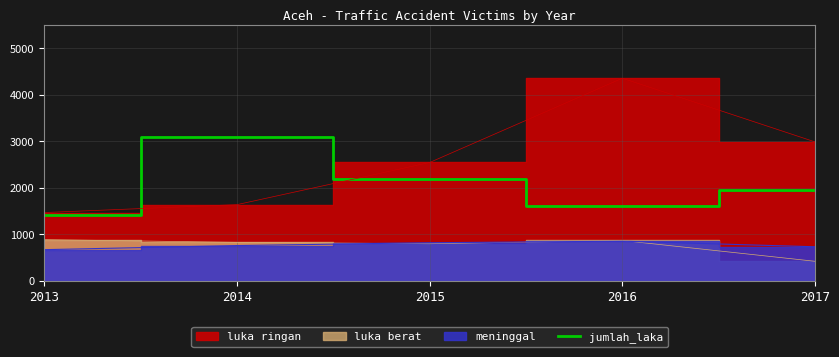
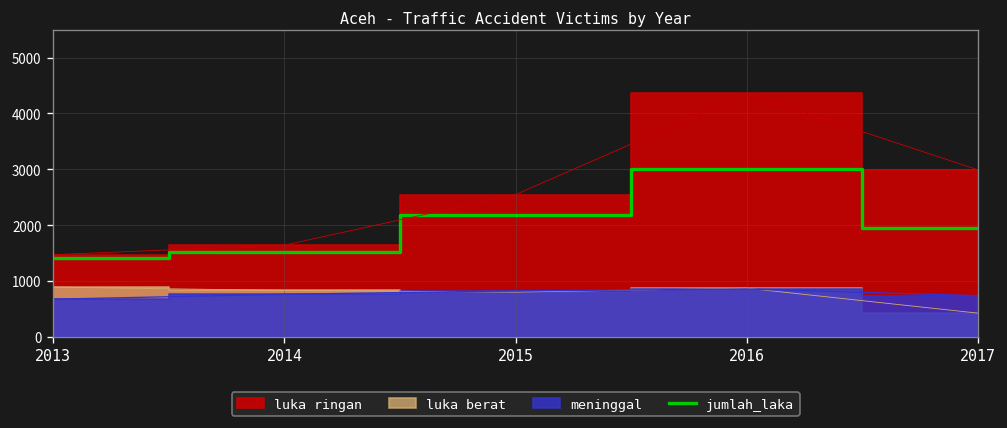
jumlah_laka, 2014: 3100 -> 1500
jumlah_laka, 2016: 1600 -> 3000
